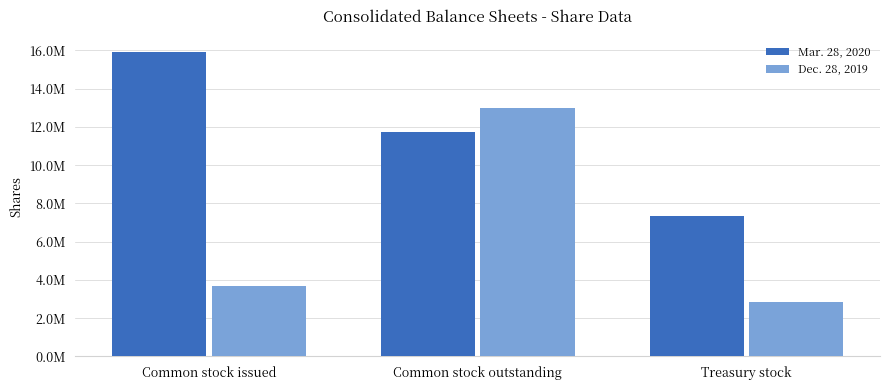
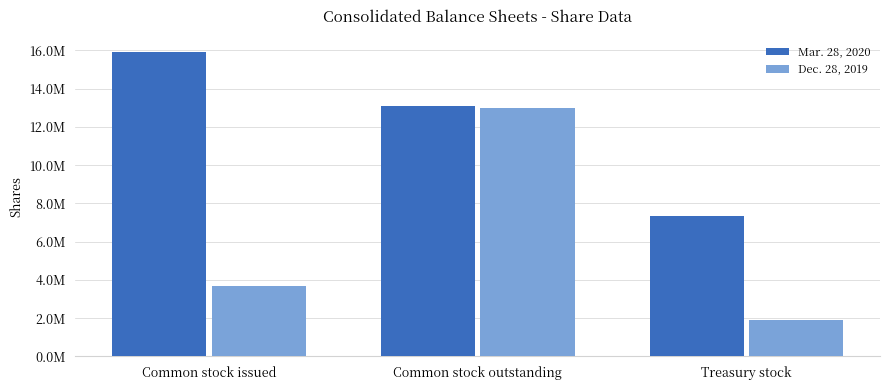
Mar. 28, 2020, Common stock outstanding: 11700000 -> 13100000
Dec. 28, 2019, Treasury stock: 2800000 -> 1900000
